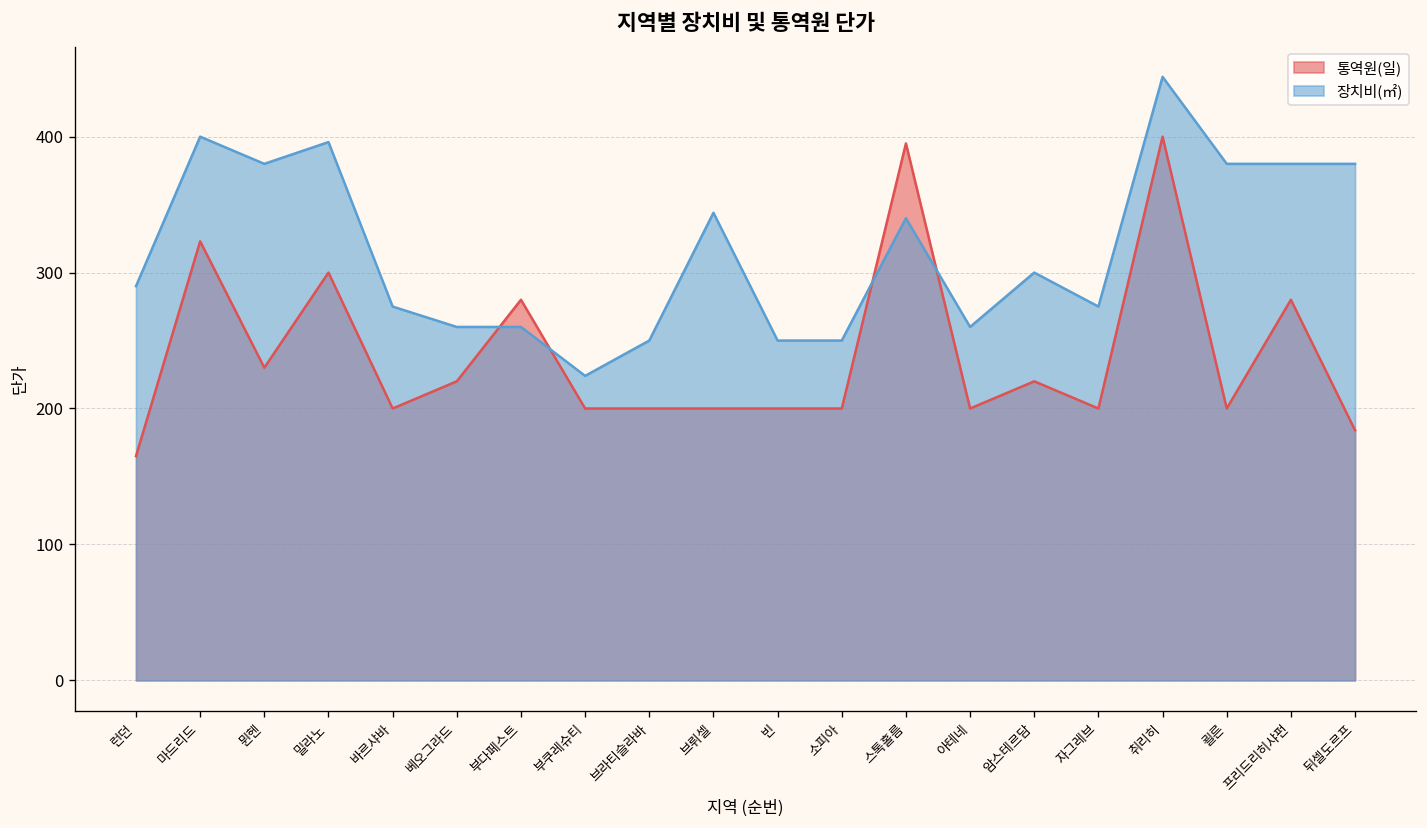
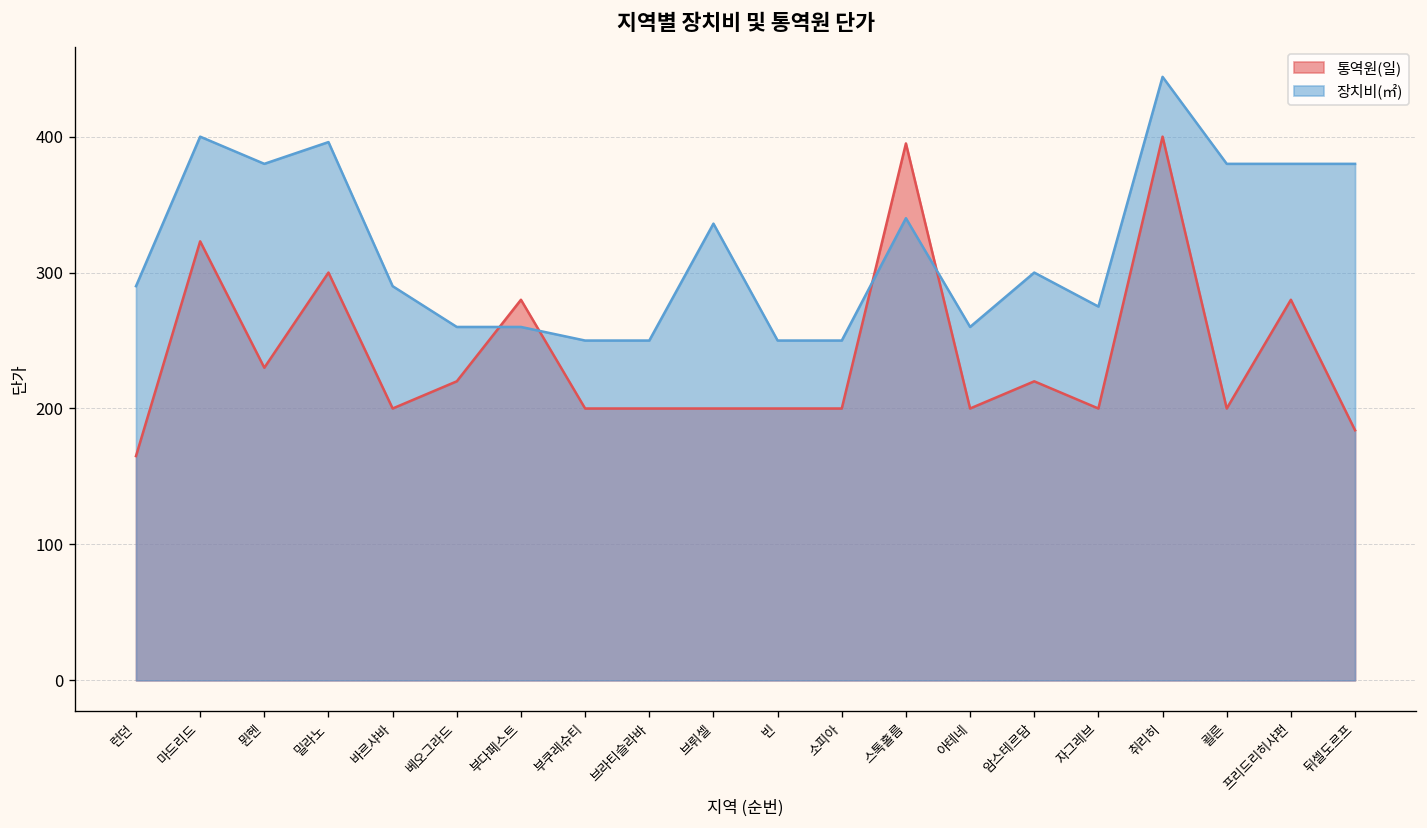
장치비(㎡), 바르샤바: 275 -> 290
장치비(㎡), 부쿠레슈티: 224 -> 250
장치비(㎡), 브뤼셀: 344 -> 336
